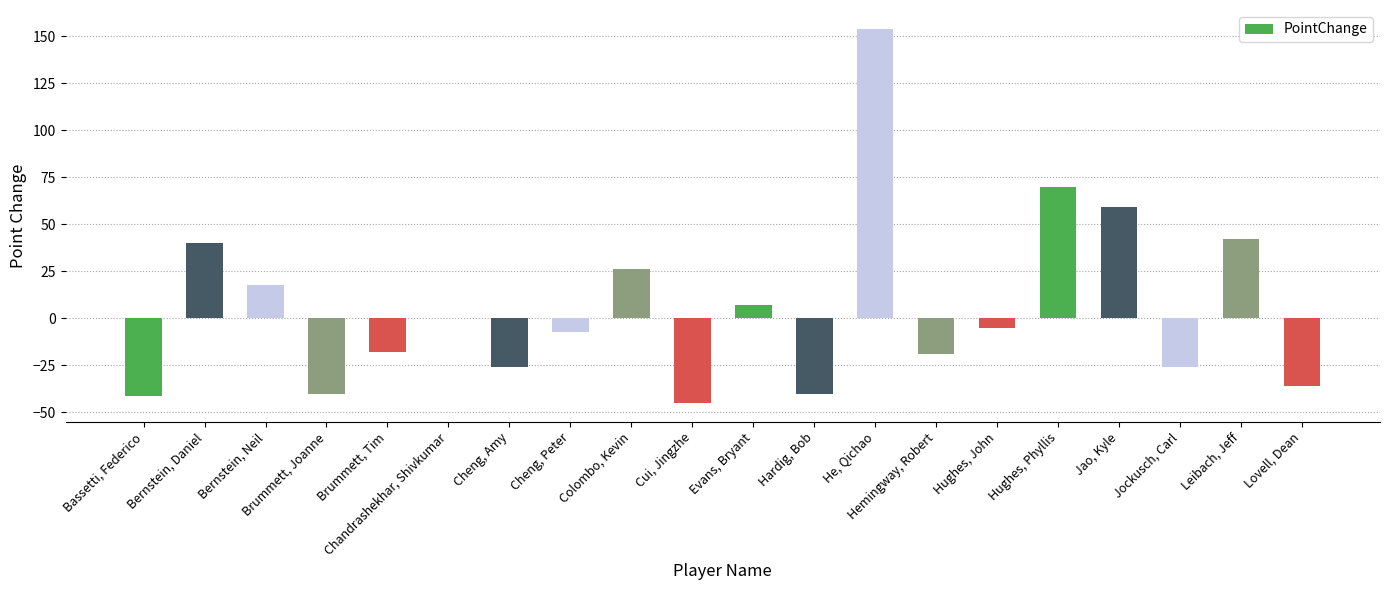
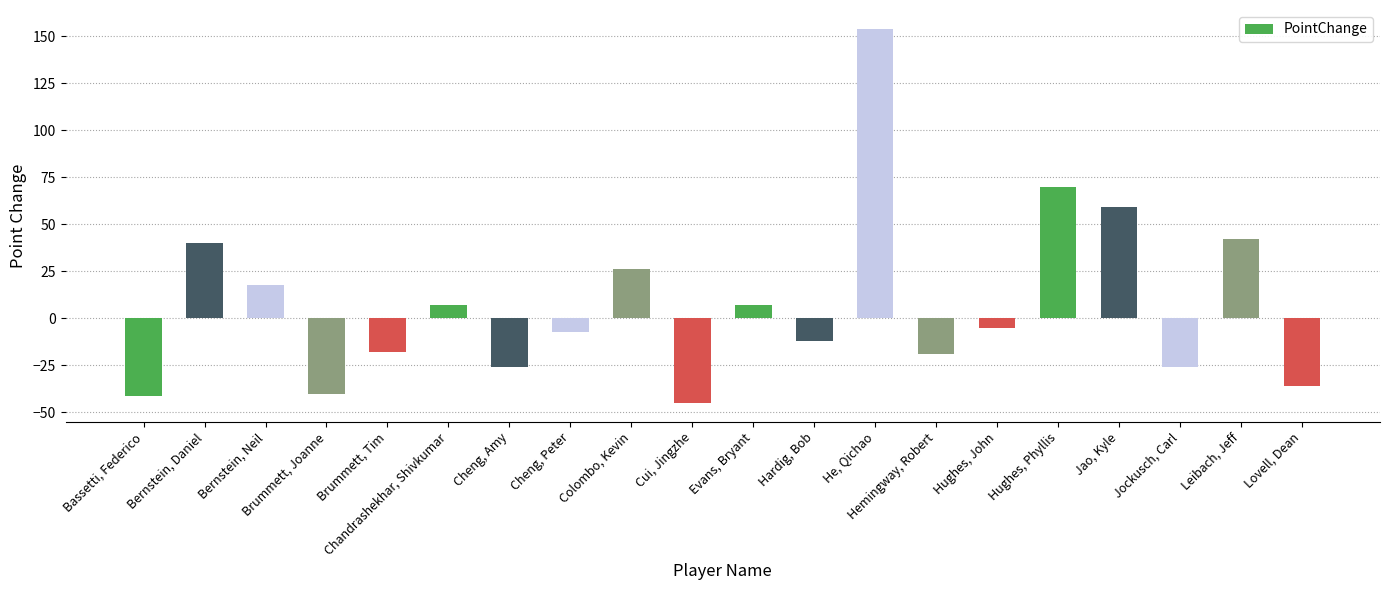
Chandrashekhar, Shivkumar: 0 -> 7
Hardig, Bob: -40 -> -12
